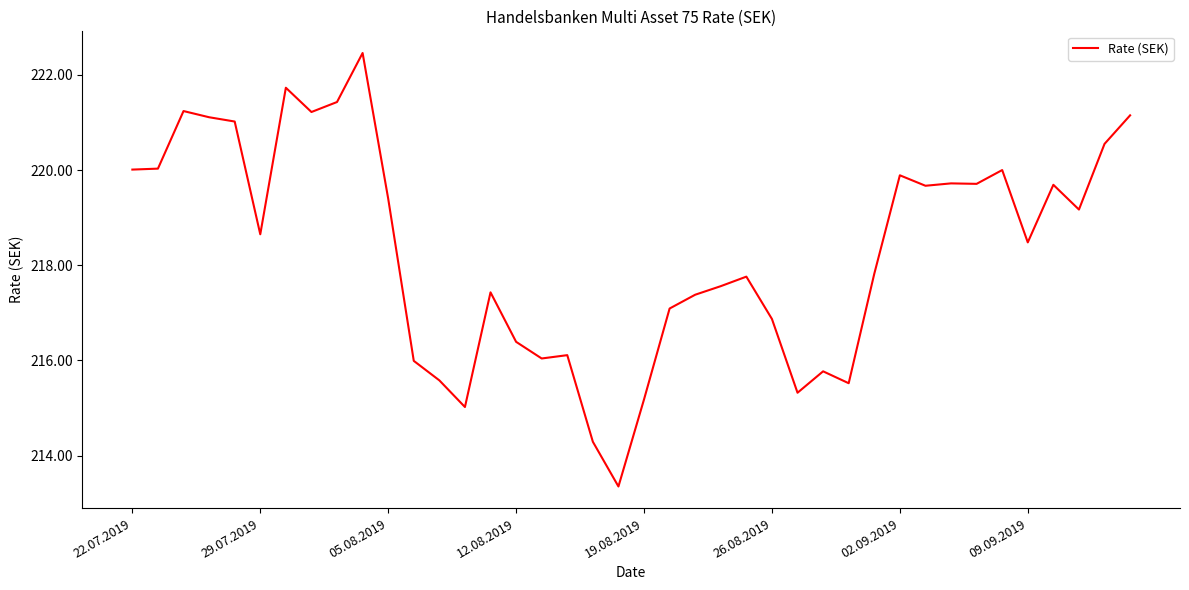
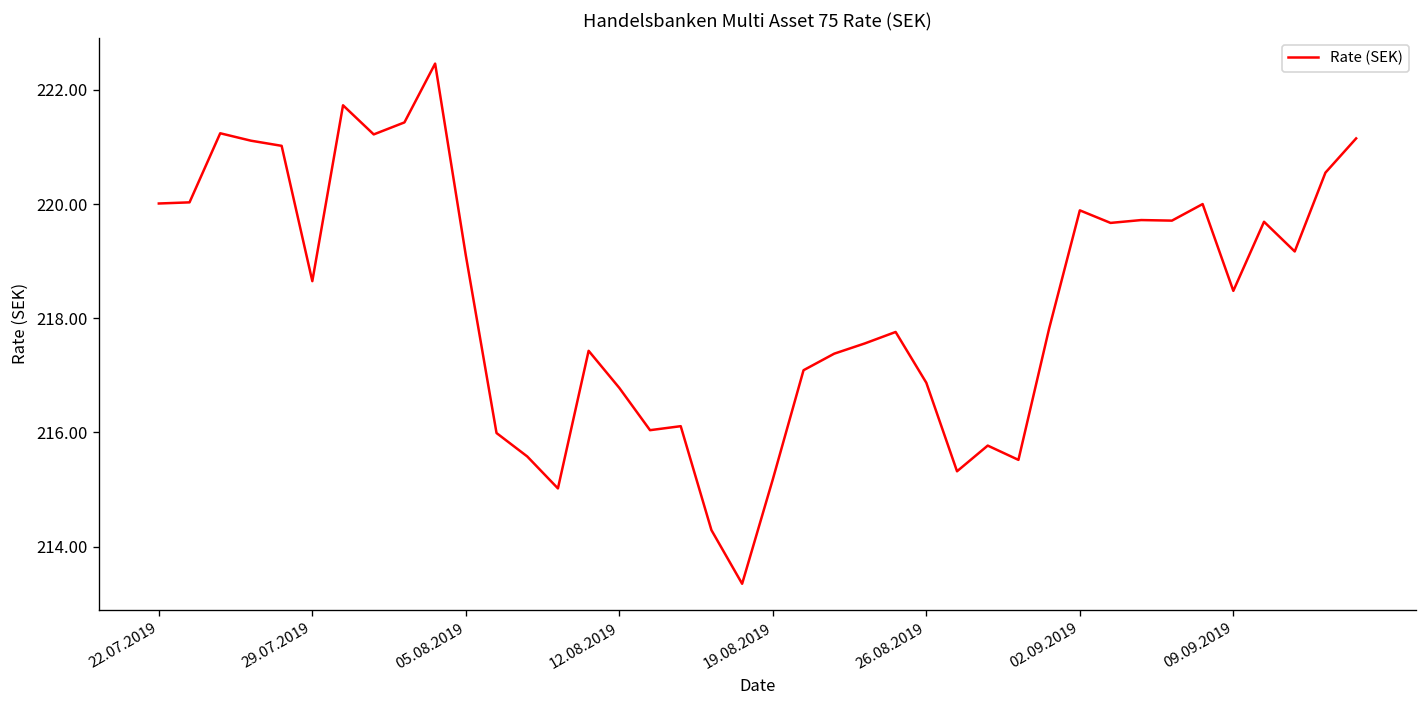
05.08.2019: 219.4 -> 219.1
12.08.2019: 216.4 -> 216.8
